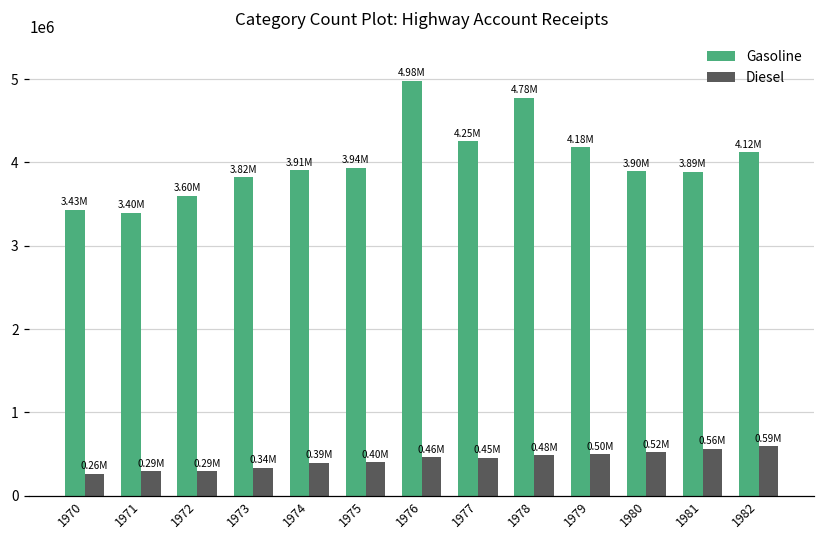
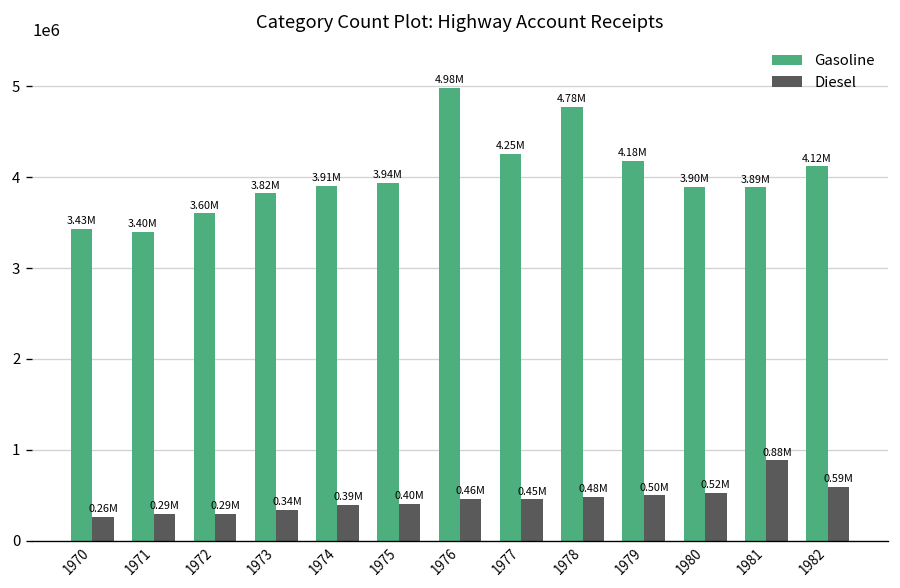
Diesel, 1981: 0.56M -> 0.88M
